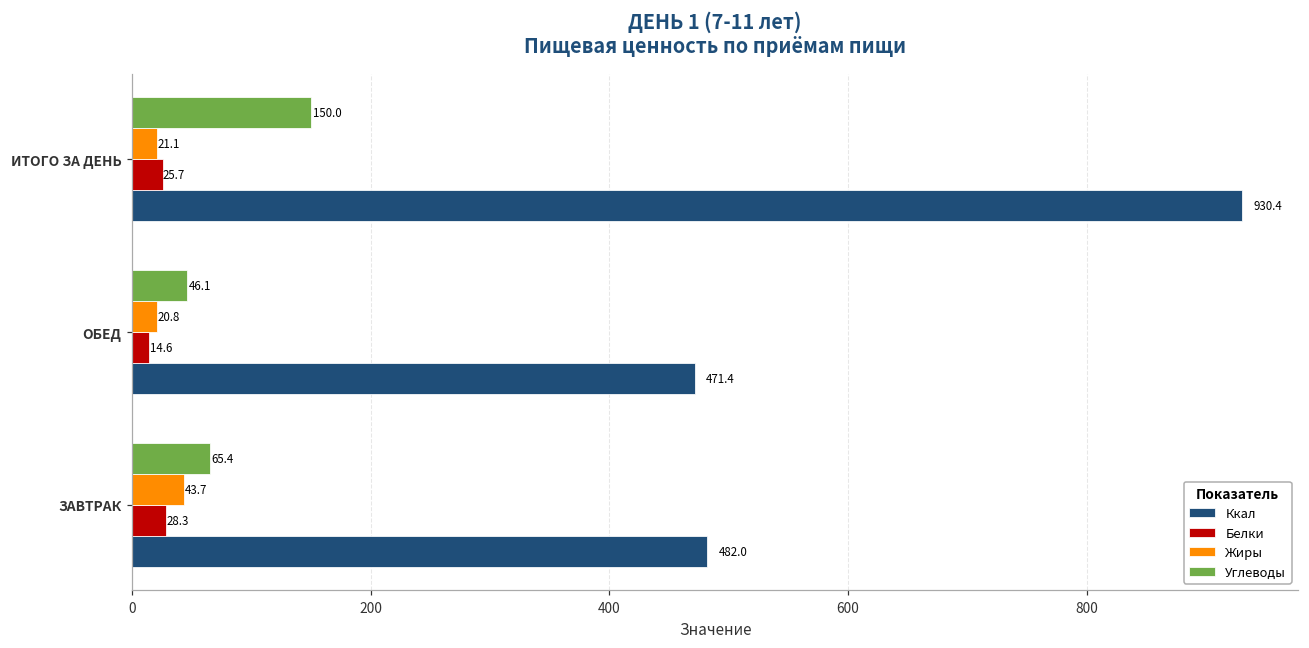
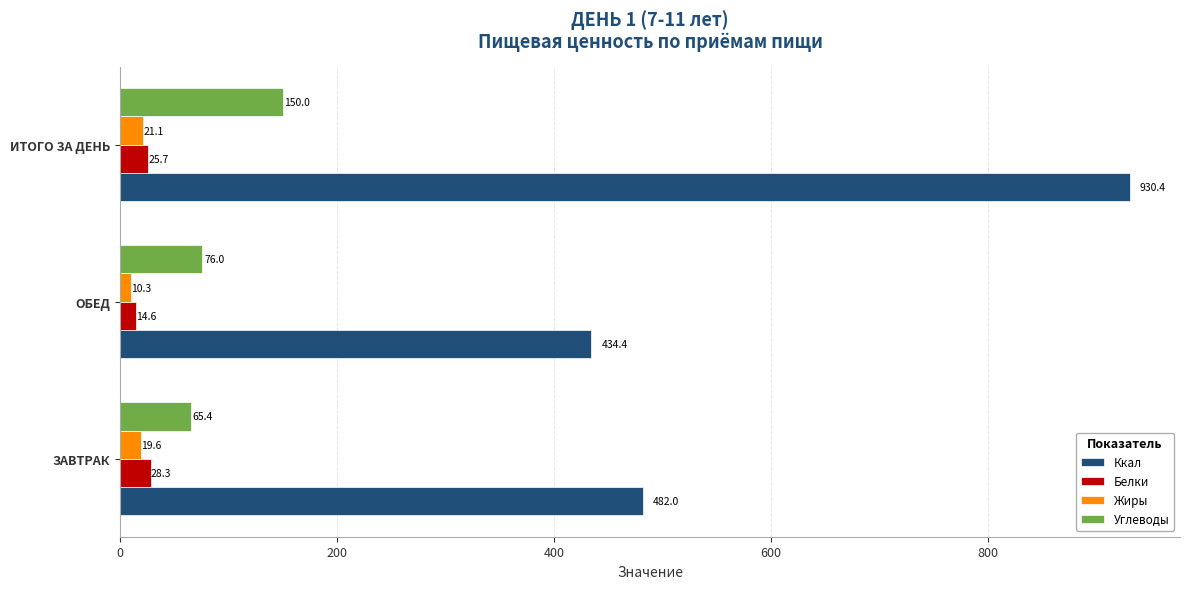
Углеводы, ОБЕД: 46.1 -> 76.0
Жиры, ОБЕД: 20.8 -> 10.3
Ккал, ОБЕД: 471.4 -> 434.4
Жиры, ЗАВТРАК: 43.7 -> 19.6
